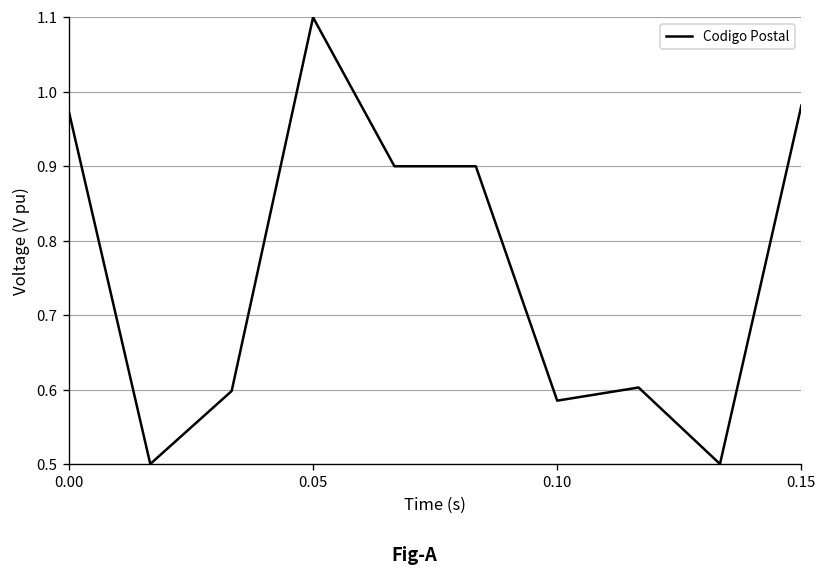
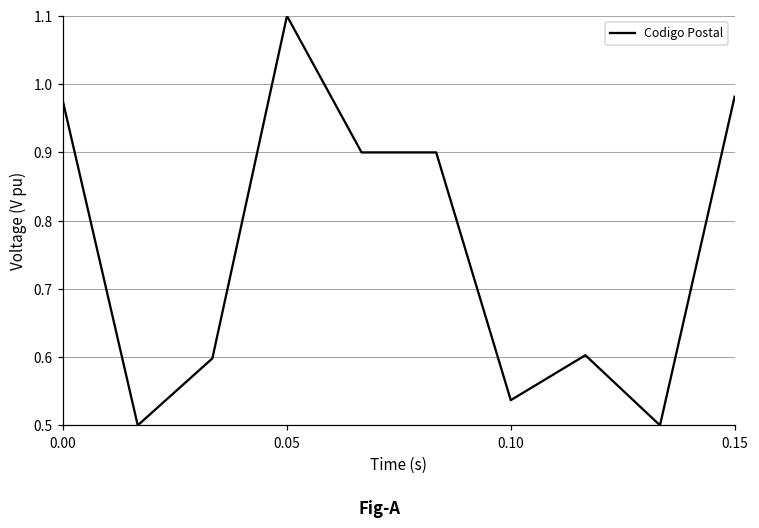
0.10: 0.59 -> 0.54
